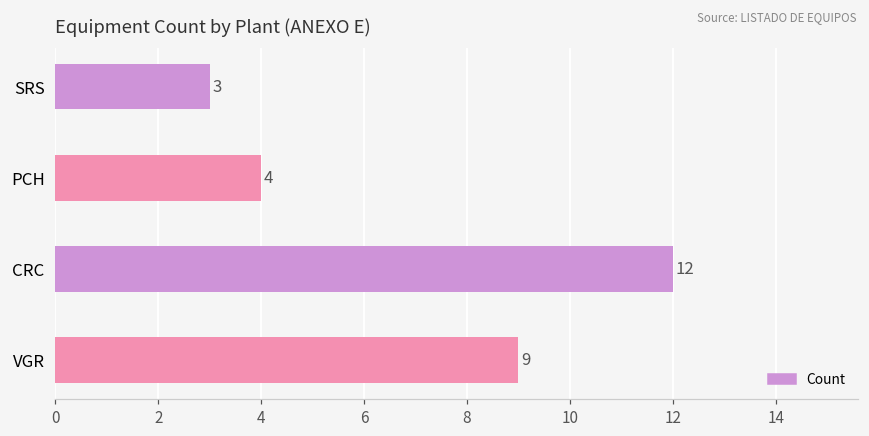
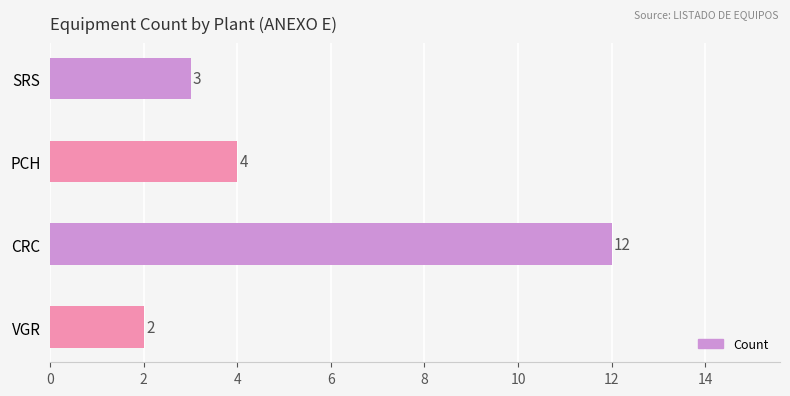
VGR: 9 -> 2
